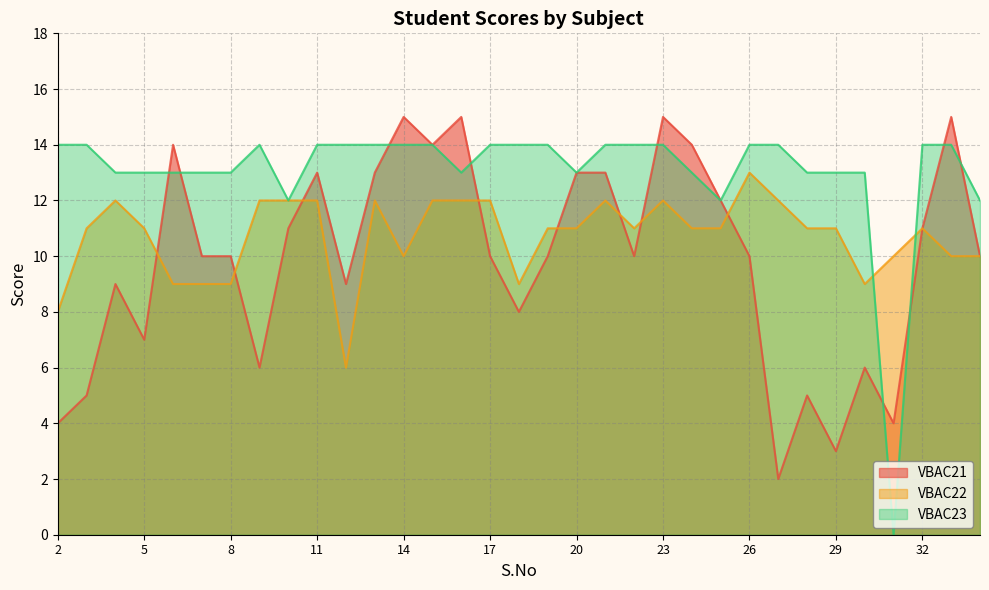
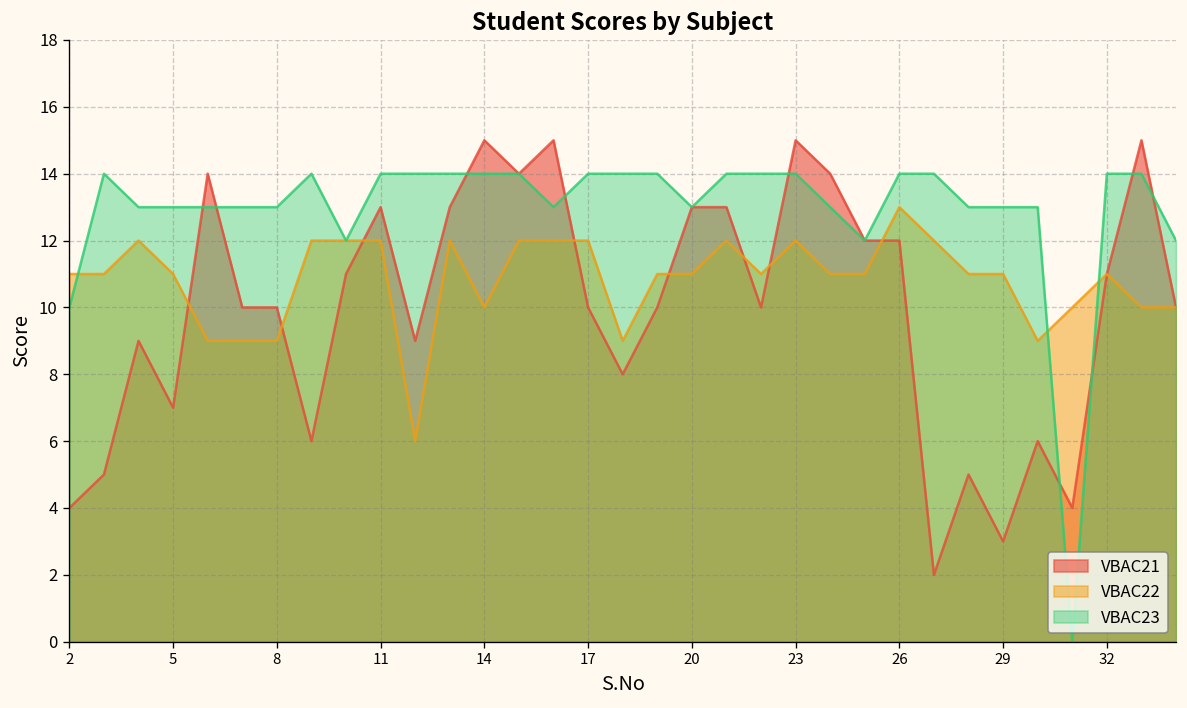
VBAC22, 2: 8 -> 11
VBAC23, 2: 14 -> 10
VBAC21, 26: 10 -> 12
